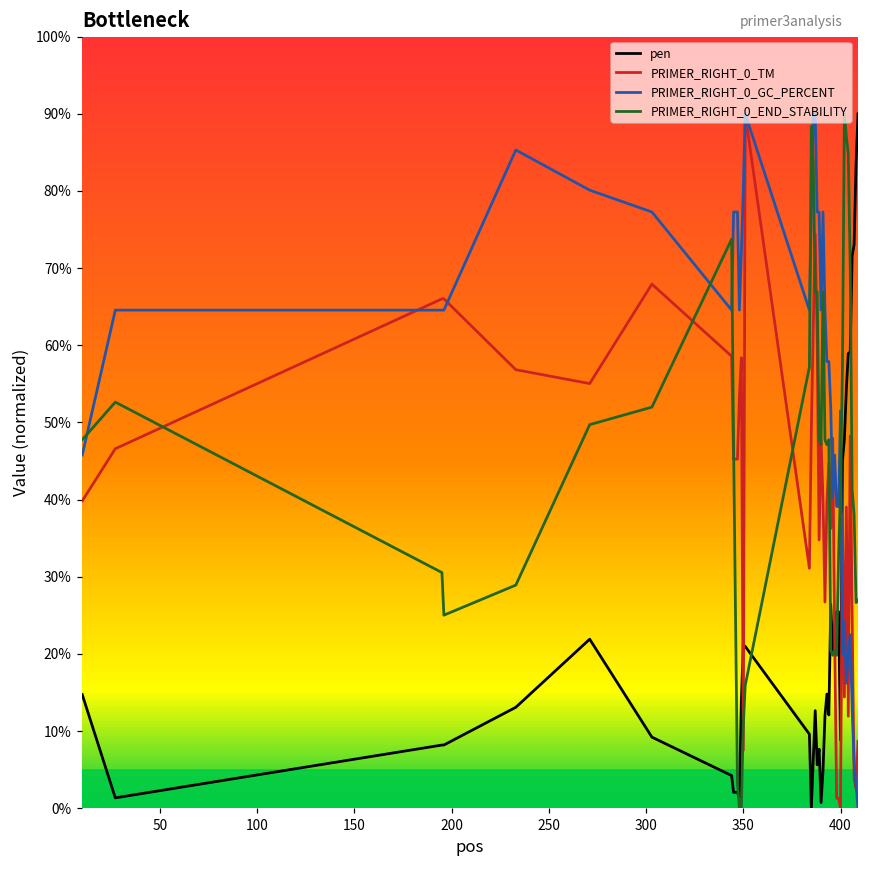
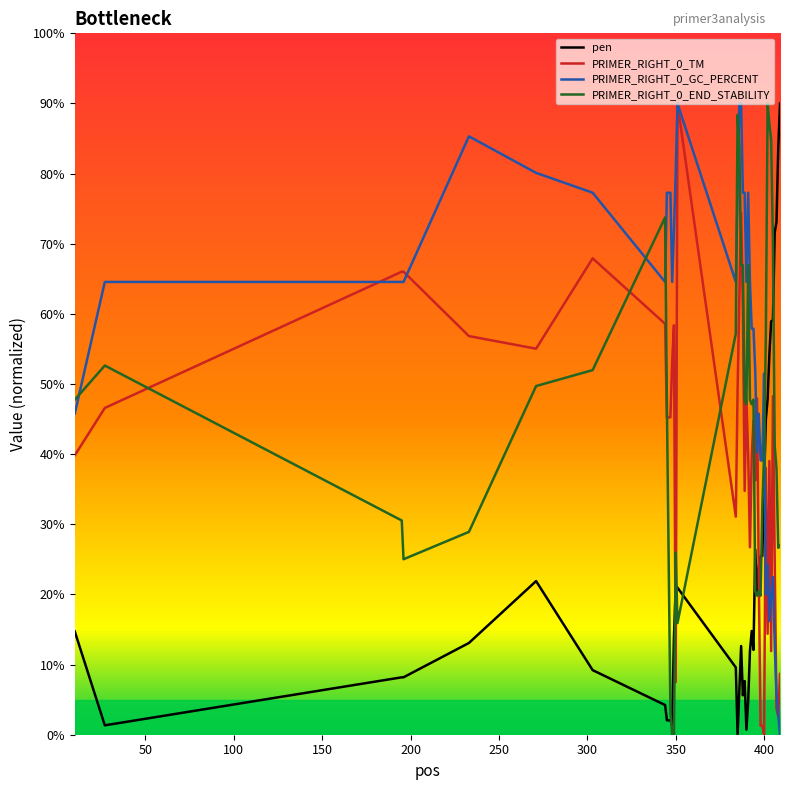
PRIMER_RIGHT_0_END_STABILITY, 350: 11% -> 26%
pen, 400: 9% -> 36%
PRIMER_RIGHT_0_END_STABILITY, 400: 41% -> 40%
